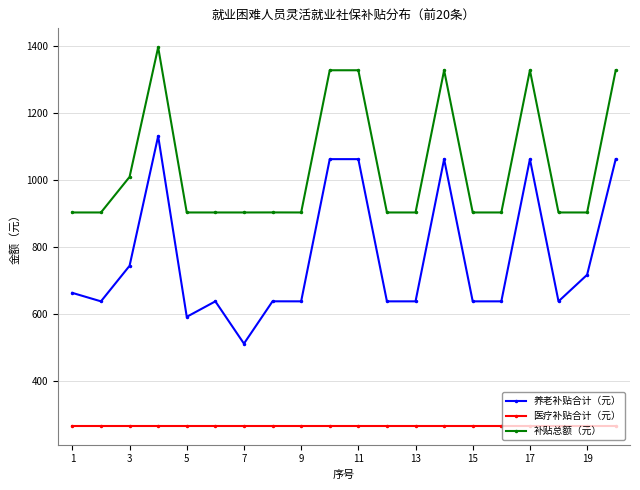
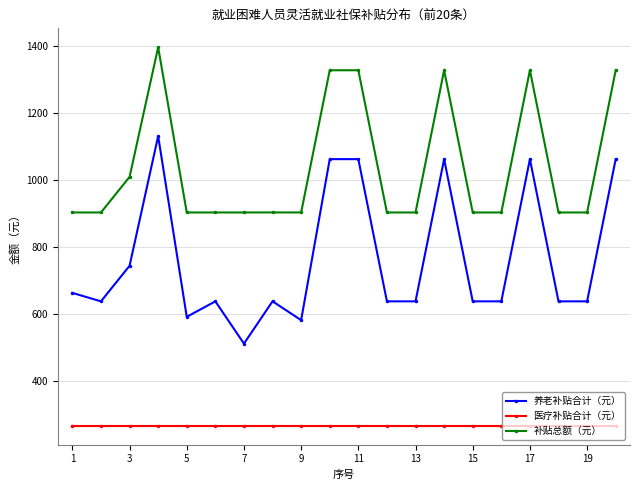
养老补贴合计（元）, 9: 640 -> 580
养老补贴合计（元）, 19: 720 -> 640
